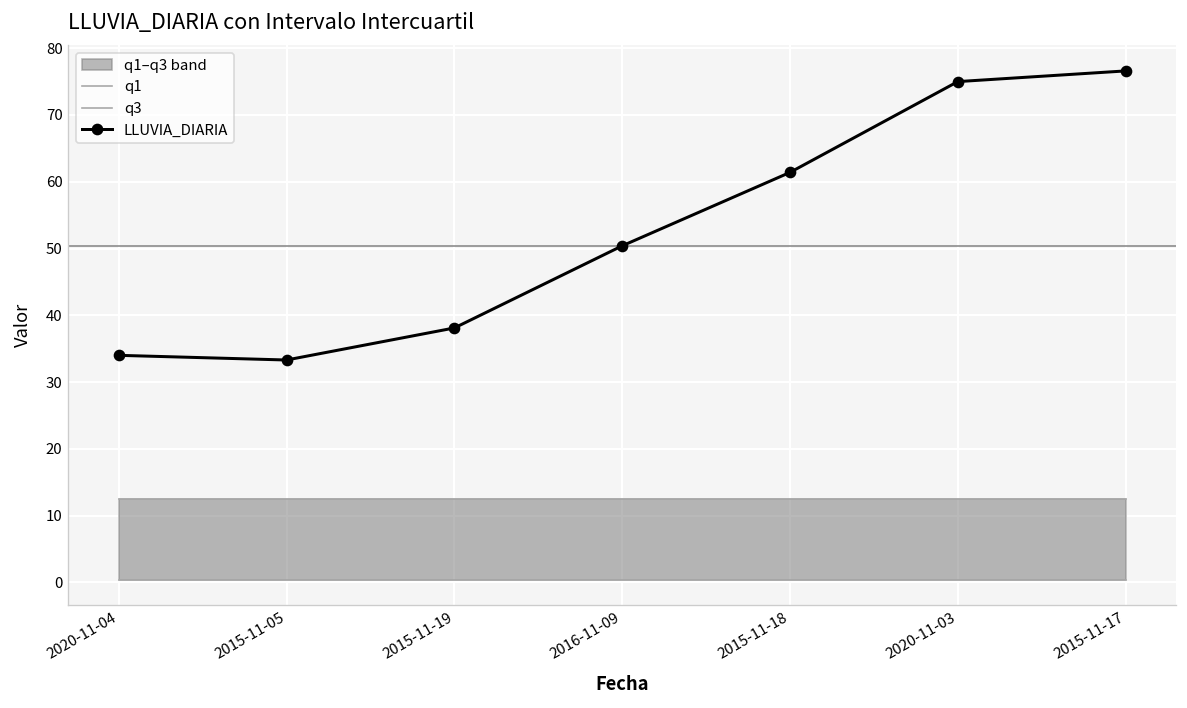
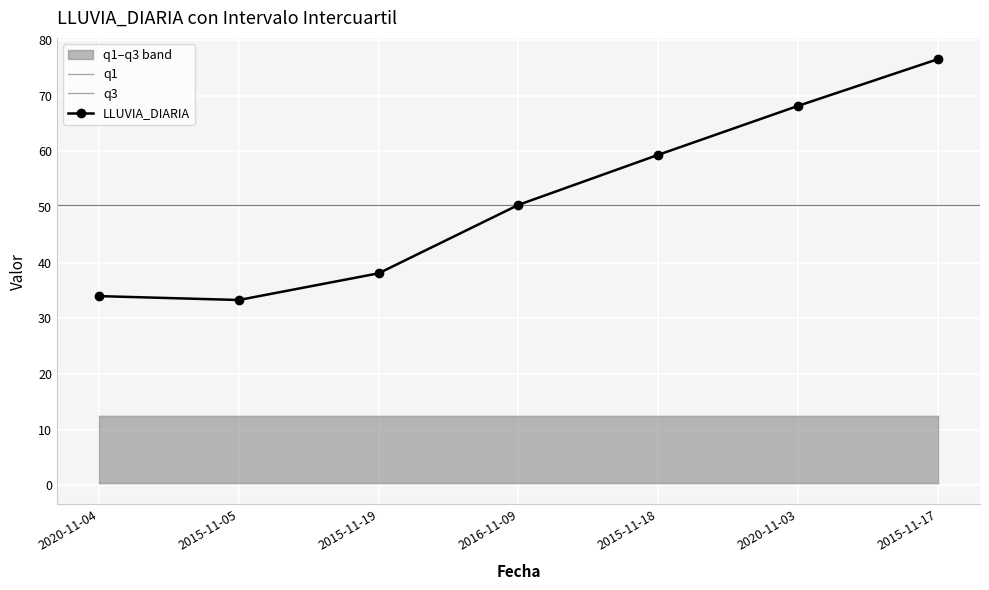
LLUVIA_DIARIA, 2015-11-18: 61 -> 59
LLUVIA_DIARIA, 2020-11-03: 75 -> 68
